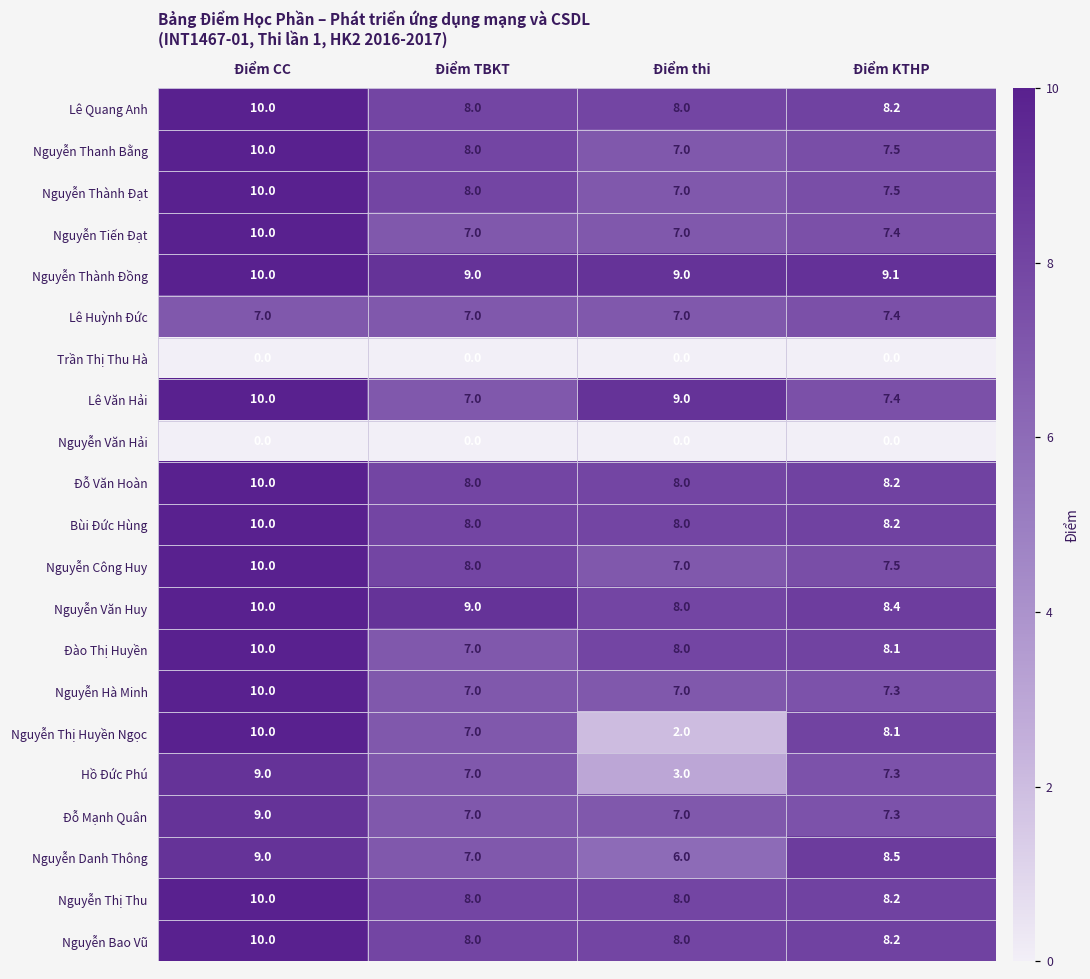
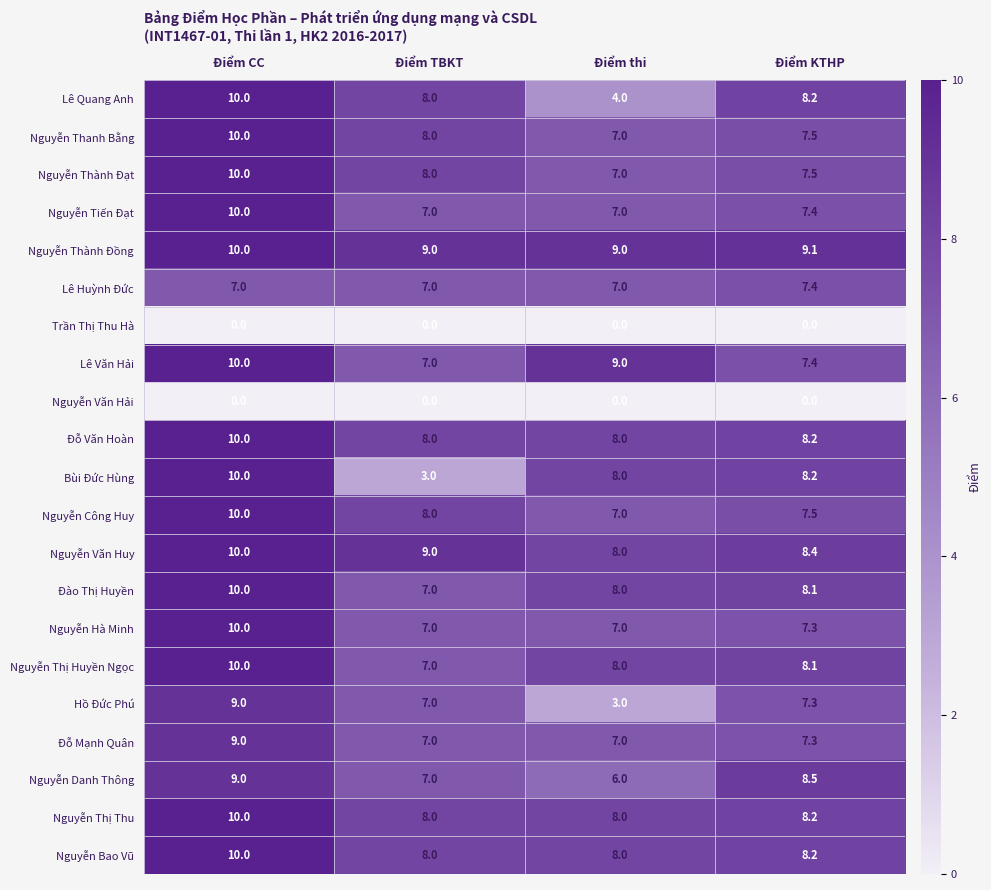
Lê Quang Anh, Điểm thi: 8.0 -> 4.0
Bùi Đức Hùng, Điểm TBKT: 8.0 -> 3.0
Nguyễn Thị Huyền Ngọc, Điểm thi: 2.0 -> 8.0
